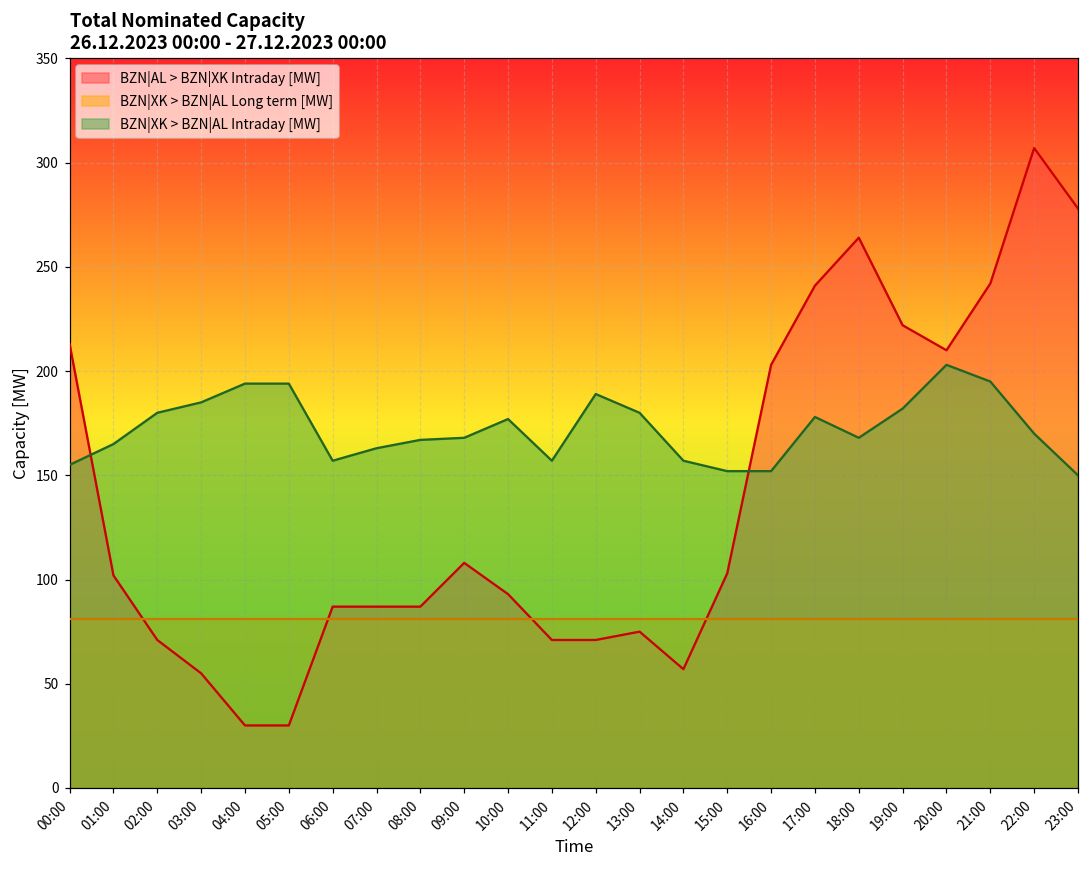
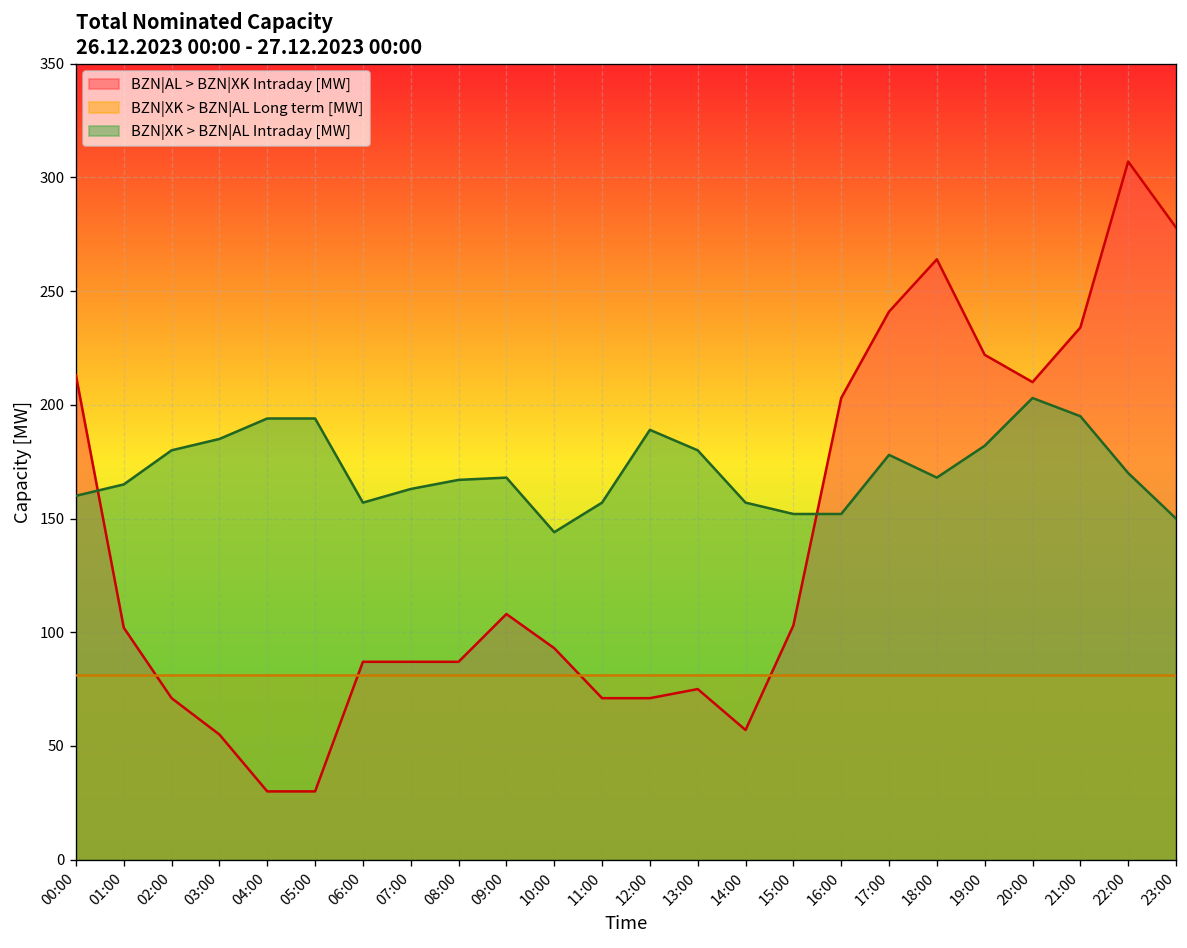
BZN|XK > BZN|AL Intraday [MW], 00:00: 155 -> 160
BZN|XK > BZN|AL Intraday [MW], 10:00: 177 -> 144
BZN|AL > BZN|XK Intraday [MW], 21:00: 242 -> 234
